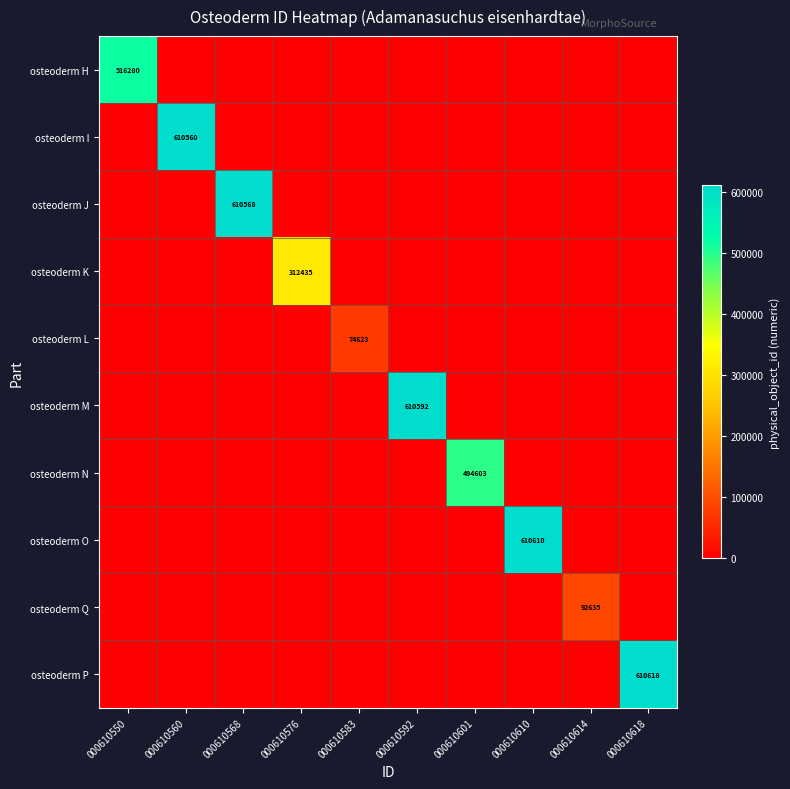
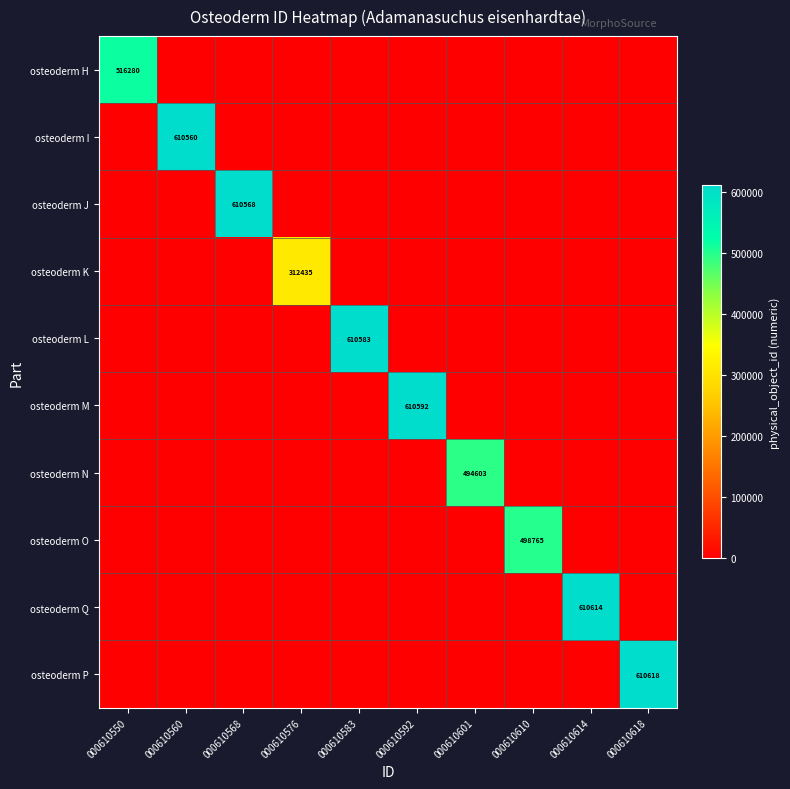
osteoderm L, 000610583: 74623 -> 610583
osteoderm O, 000610610: 610610 -> 498765
osteoderm Q, 000610614: 92635 -> 610614
